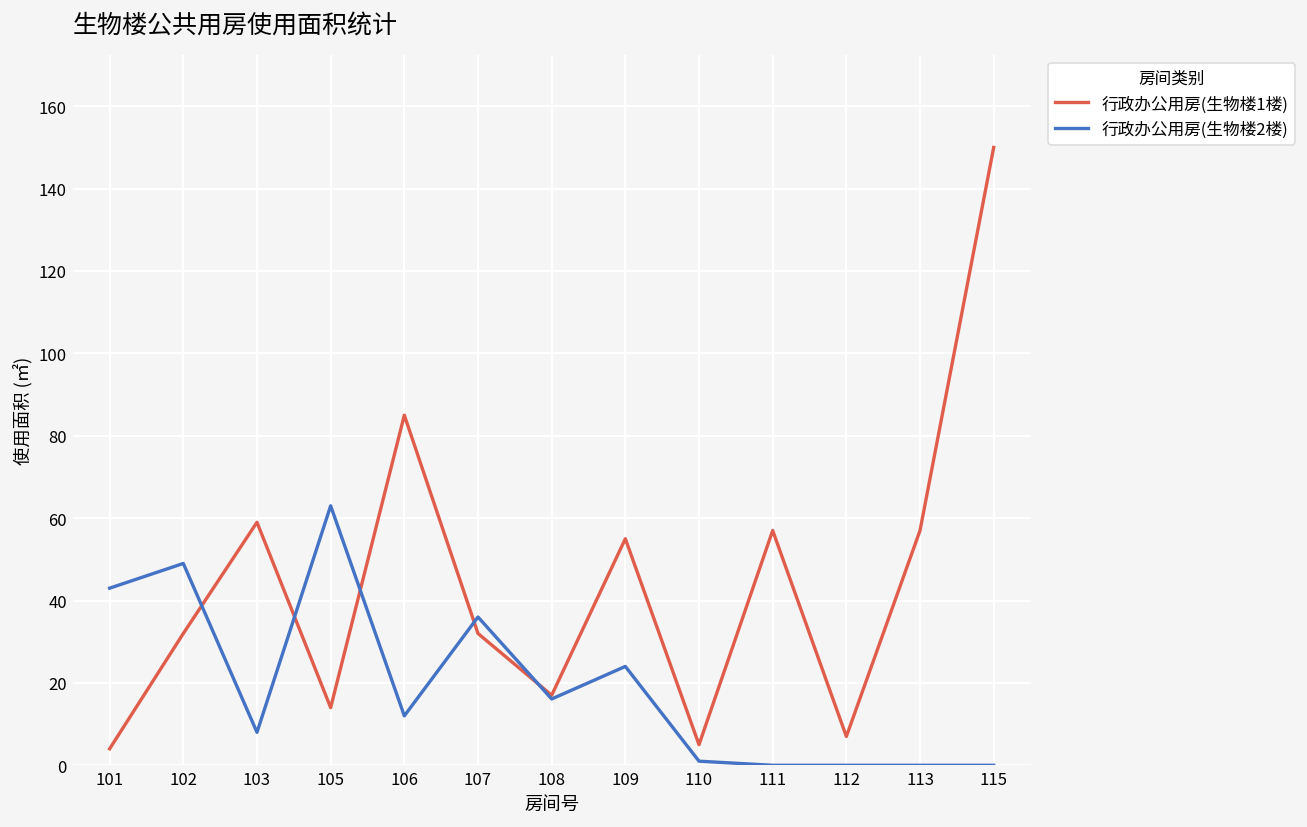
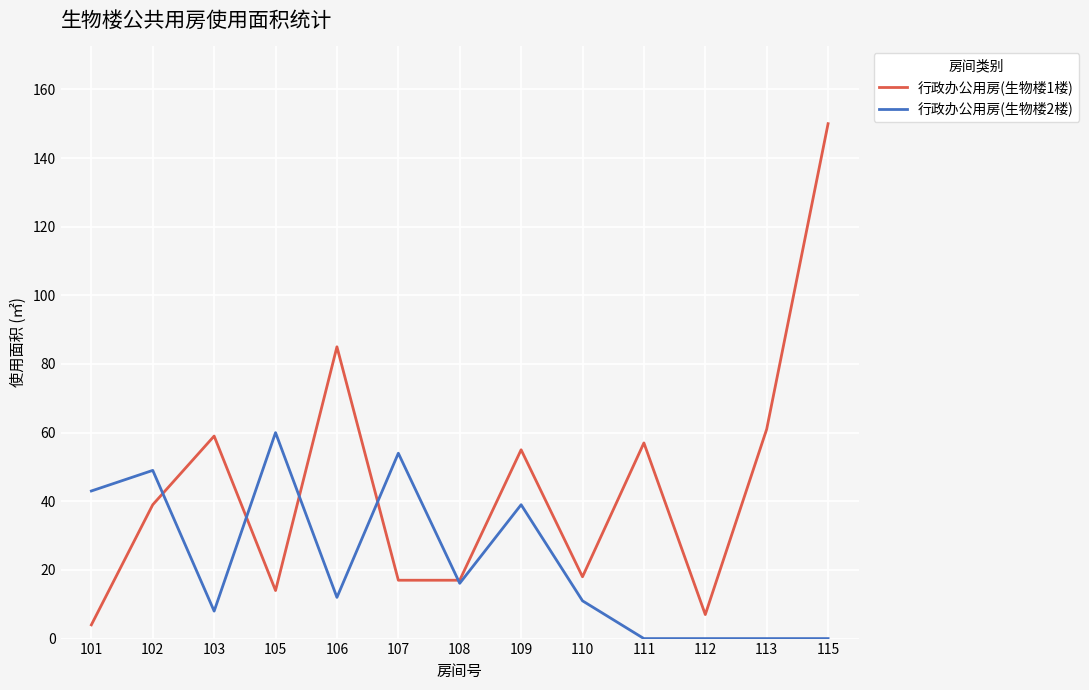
行政办公用房(生物楼1楼), 102: 32 -> 39
行政办公用房(生物楼2楼), 105: 63 -> 60
行政办公用房(生物楼1楼), 107: 32 -> 17
行政办公用房(生物楼2楼), 107: 36 -> 54
行政办公用房(生物楼2楼), 109: 24 -> 39
行政办公用房(生物楼1楼), 110: 5 -> 18
行政办公用房(生物楼2楼), 110: 1 -> 11
行政办公用房(生物楼1楼), 113: 57 -> 61
